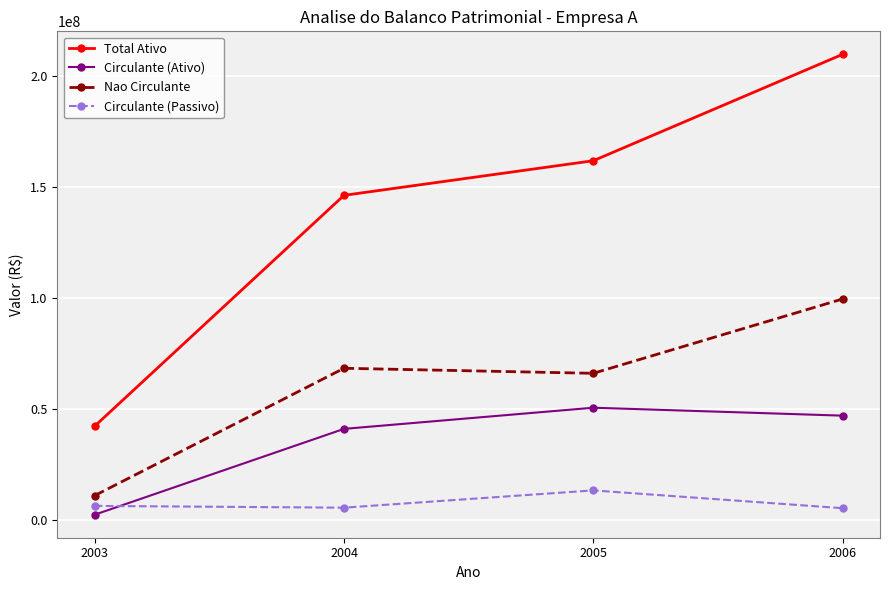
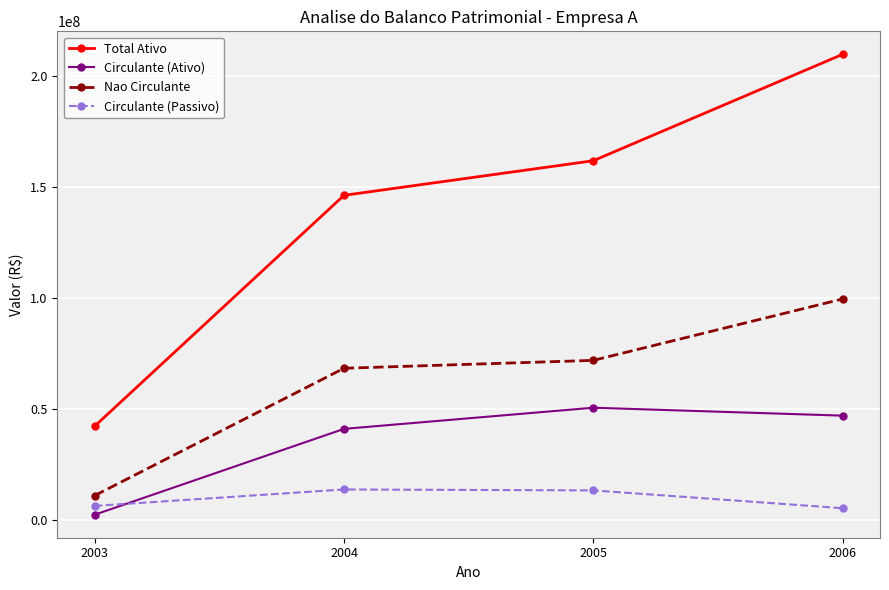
Circulante (Passivo), 2004: 6000000 -> 14000000
Nao Circulante, 2005: 66000000 -> 72000000
